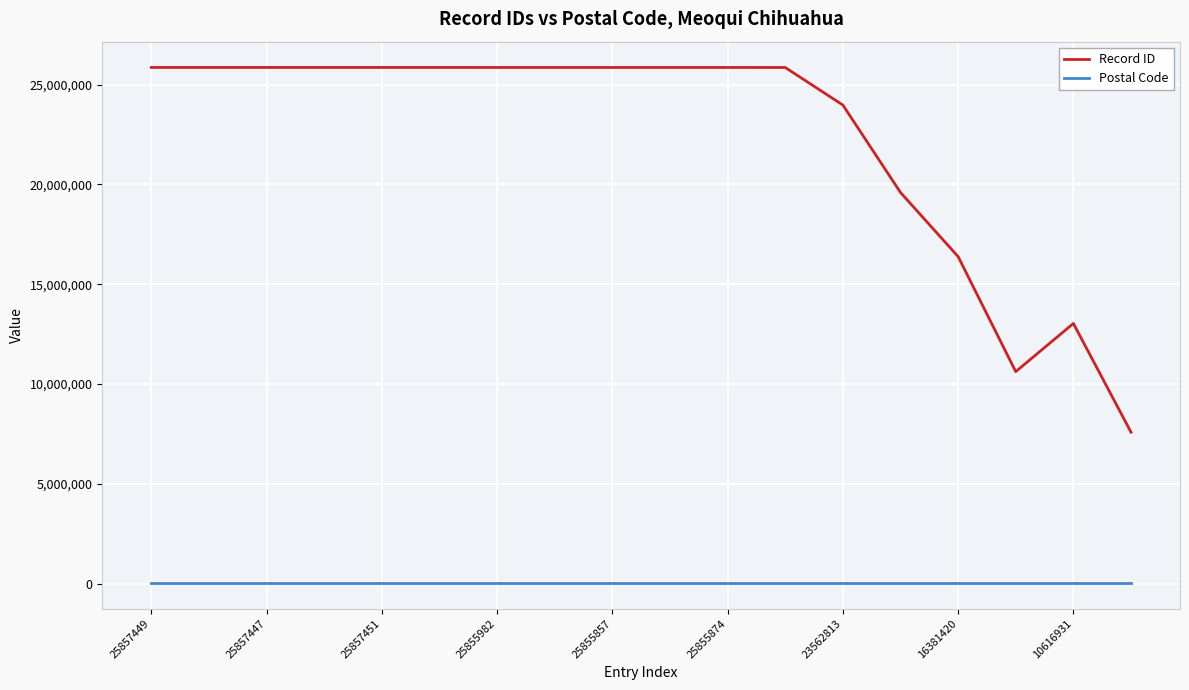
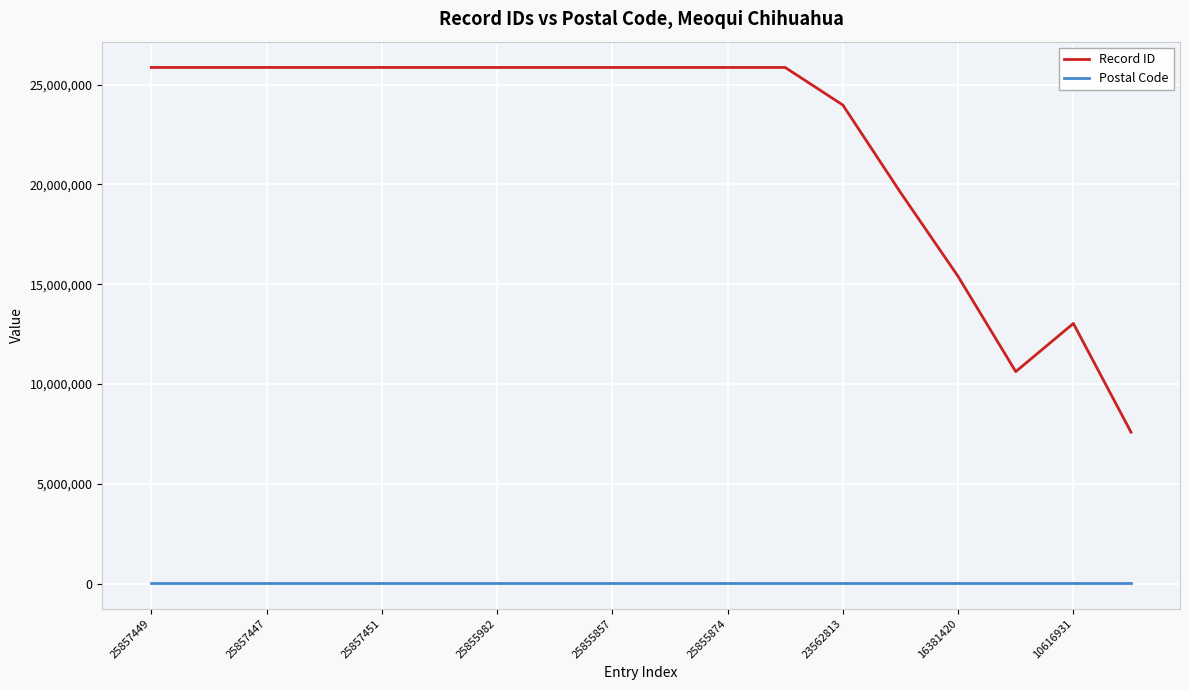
Record ID, 16381420: 16,400,000 -> 15,400,000
